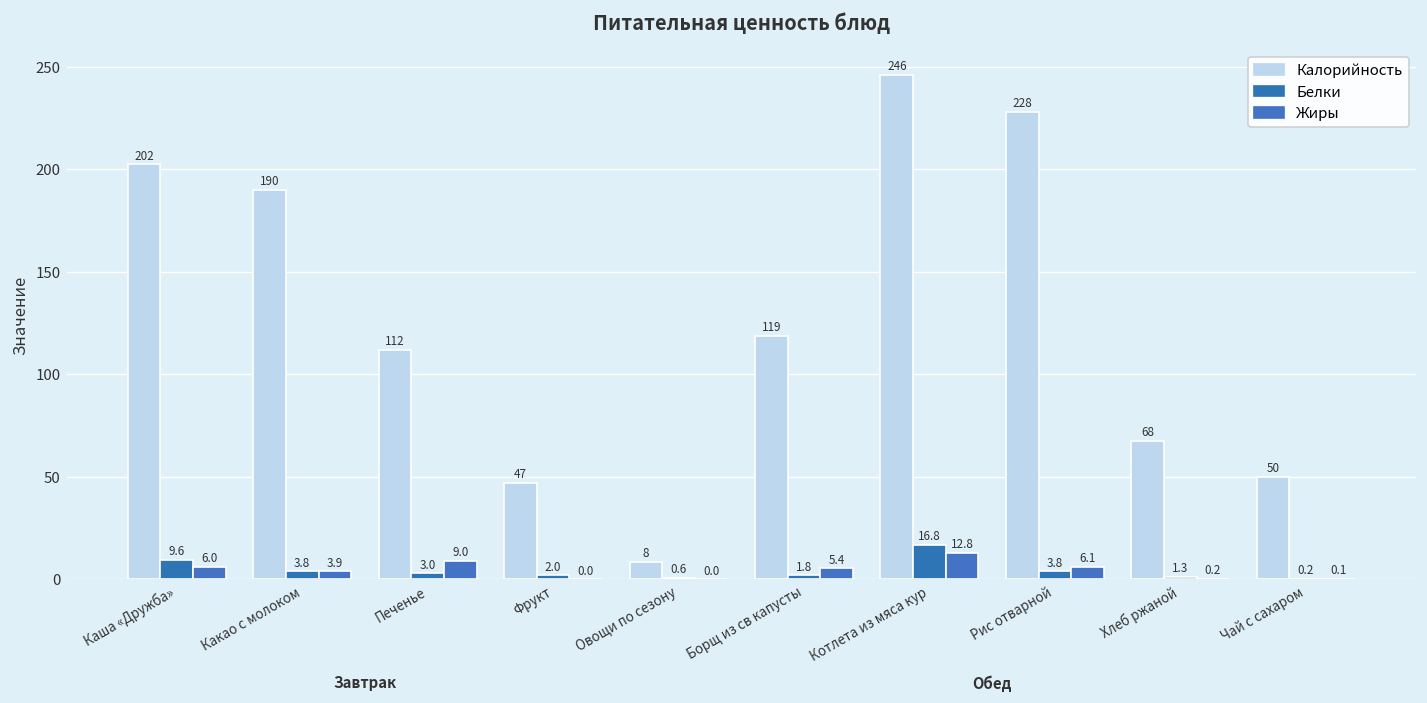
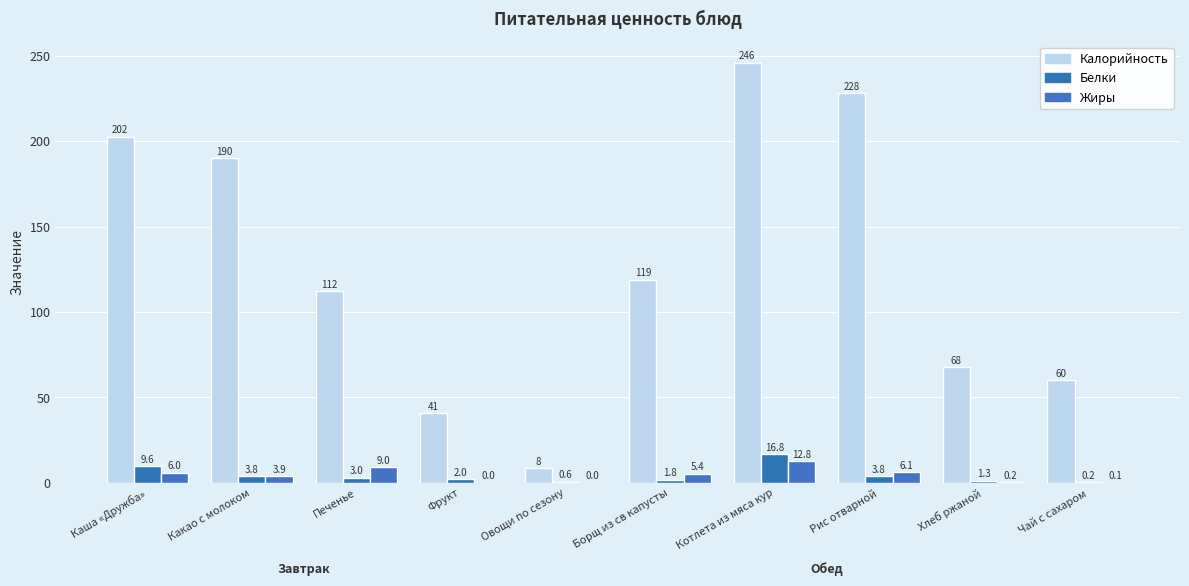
Калорийность, Фрукт: 47 -> 41
Калорийность, Чай с сахаром: 50 -> 60
